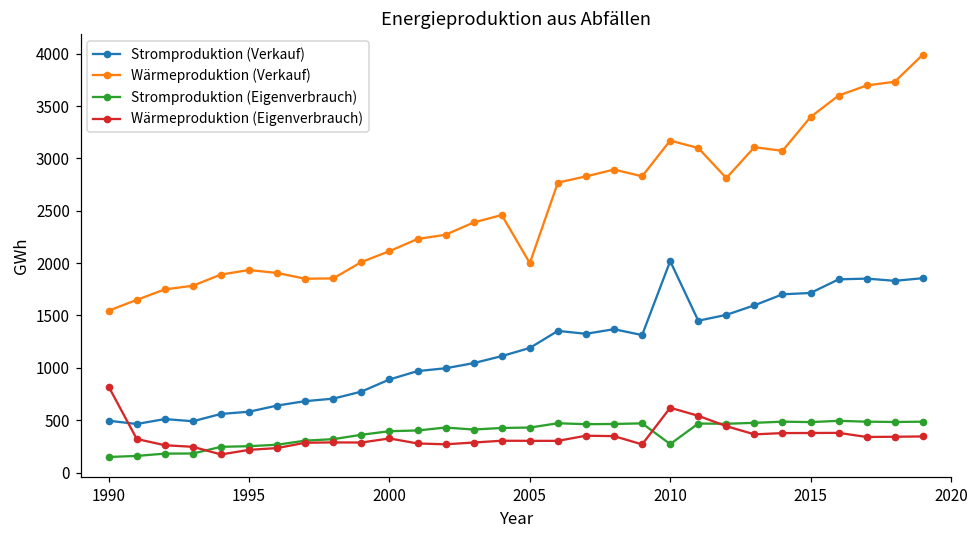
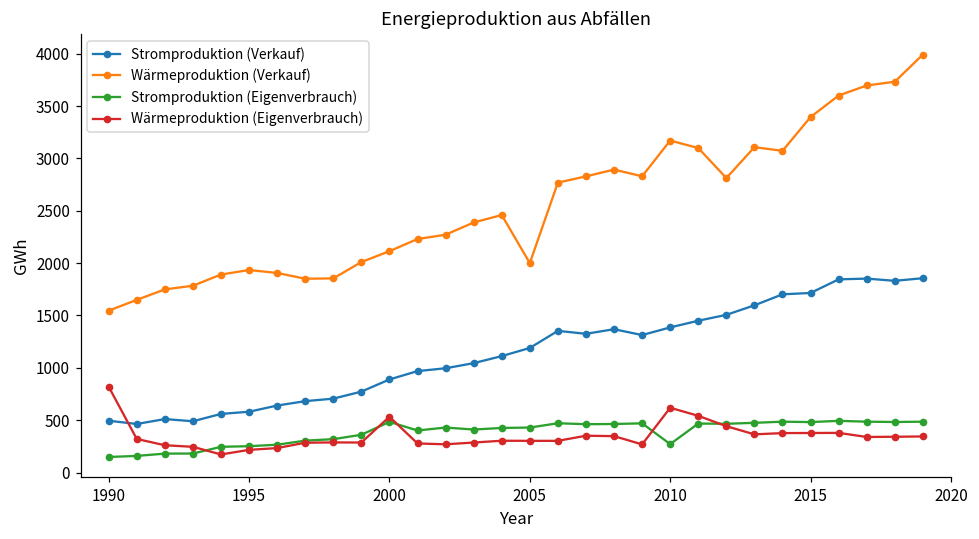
Stromproduktion (Eigenverbrauch), 2000: 400 -> 500
Wärmeproduktion (Eigenverbrauch), 2000: 300 -> 500
Stromproduktion (Verkauf), 2010: 2000 -> 1400
